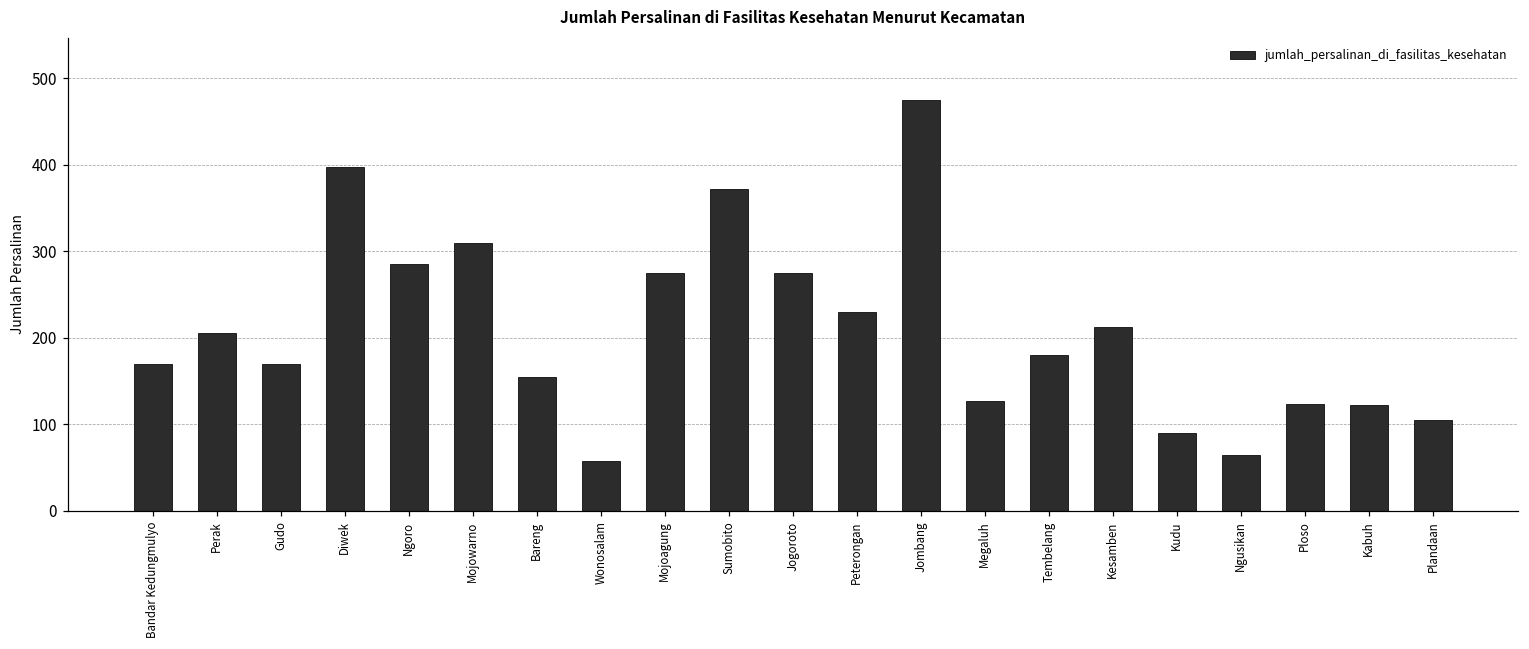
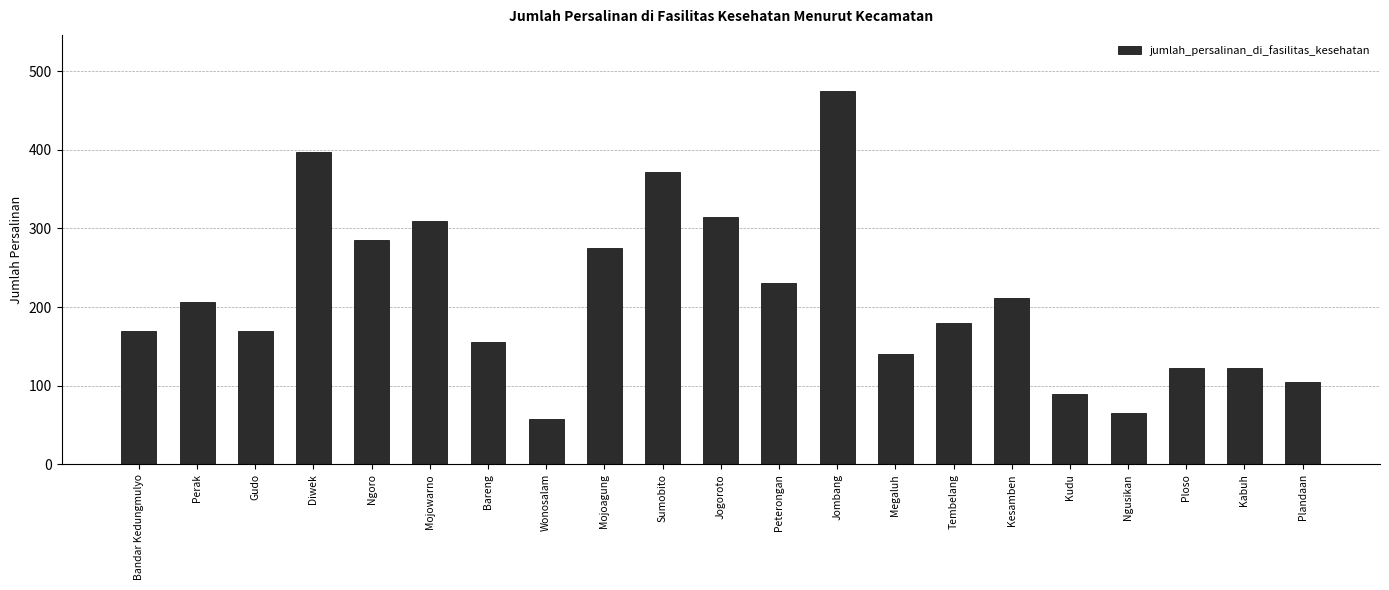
Jogoroto: 280 -> 310
Megaluh: 130 -> 140
